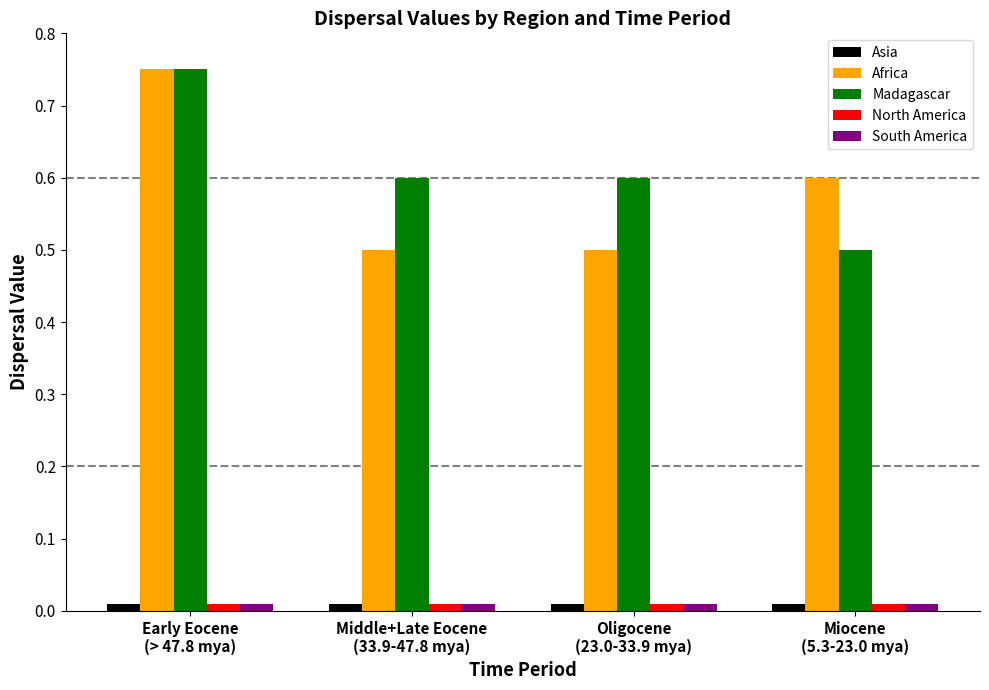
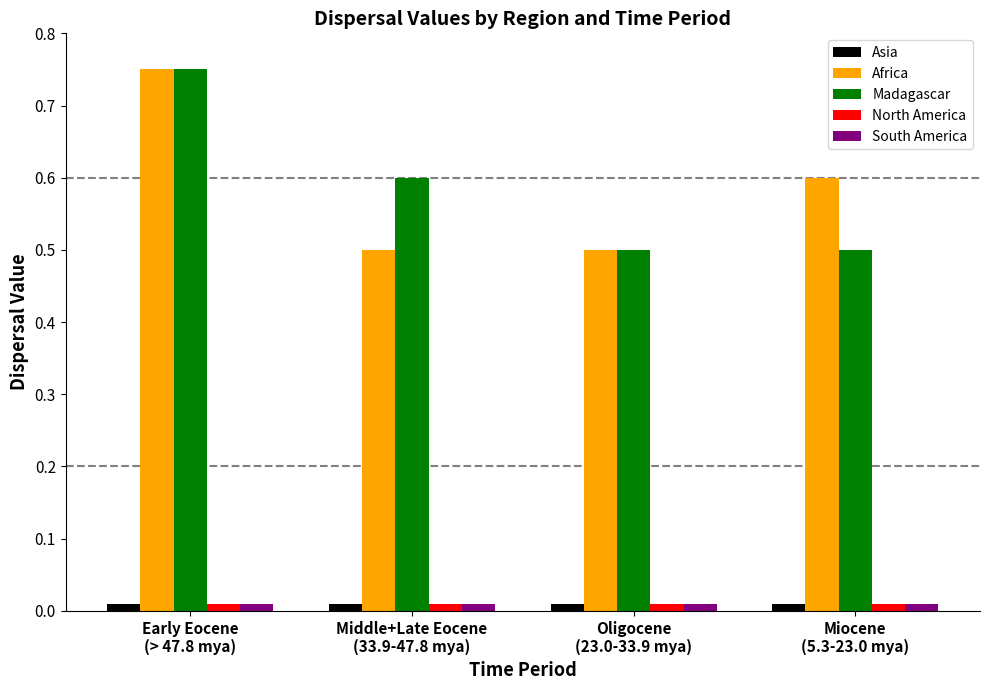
Madagascar, Oligocene (23.0-33.9 mya): 0.6 -> 0.5
